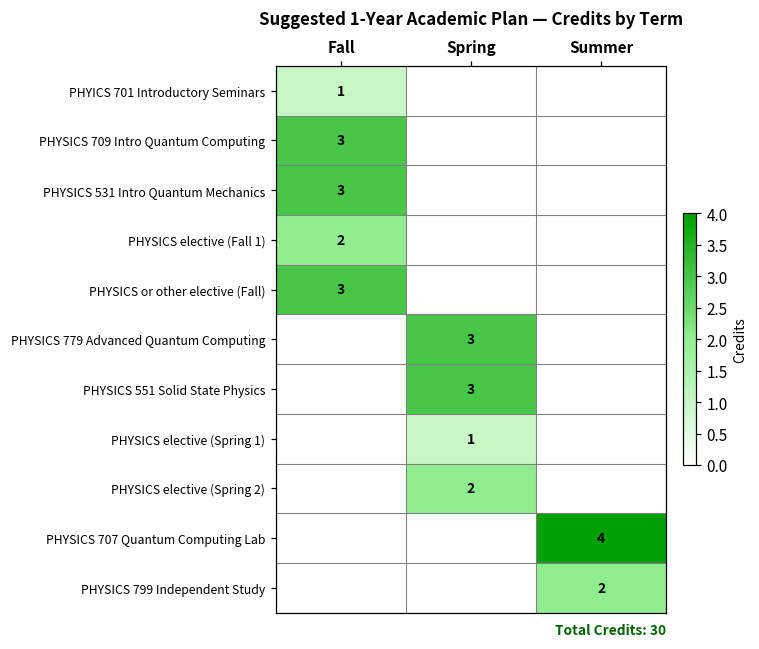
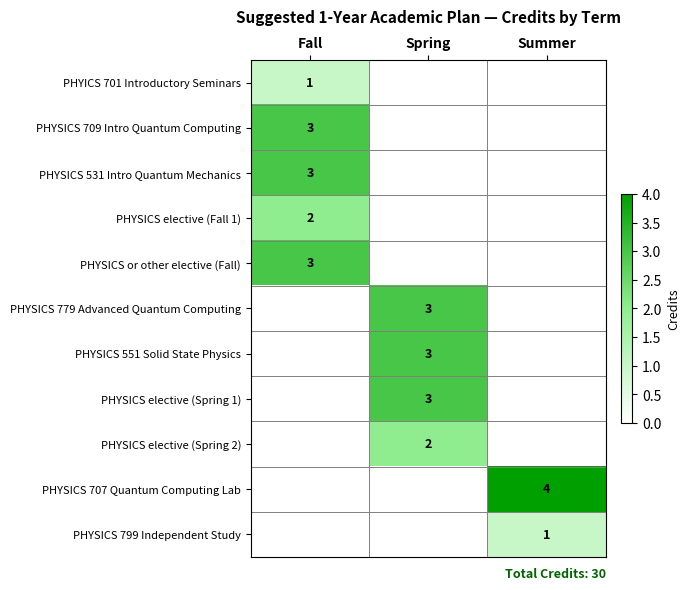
PHYSICS elective (Spring 1), Spring: 1 -> 3
PHYSICS 799 Independent Study, Summer: 2 -> 1
